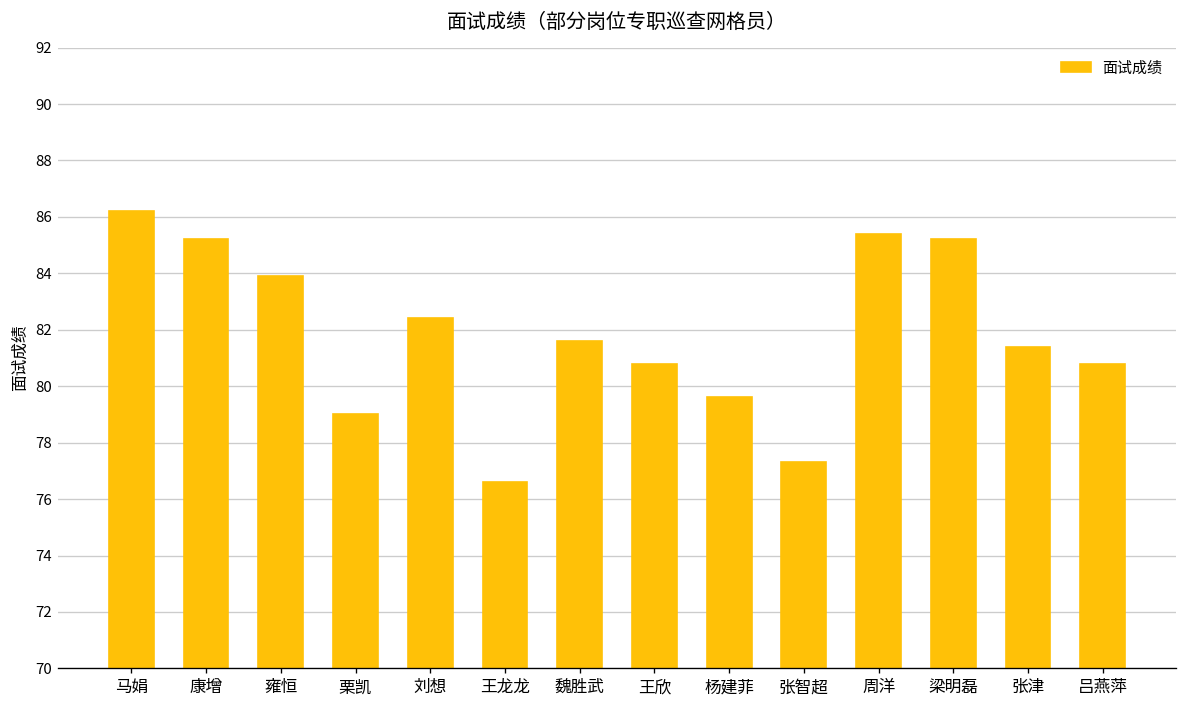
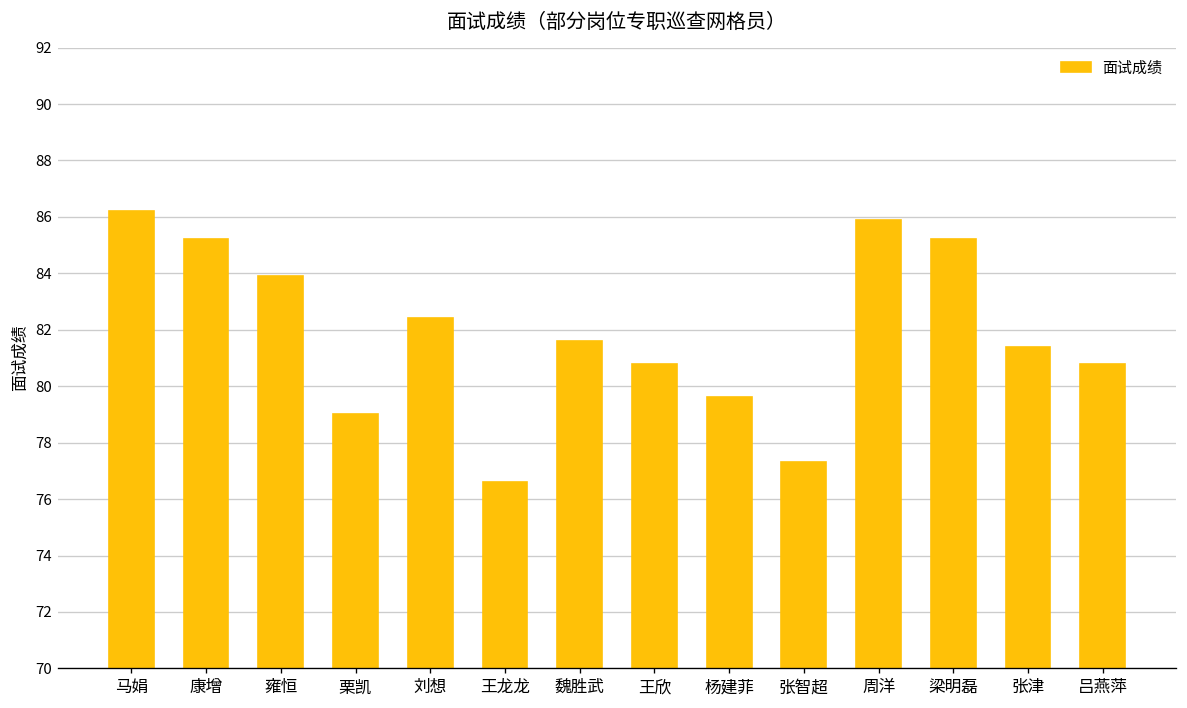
周洋: 85.4 -> 85.9
